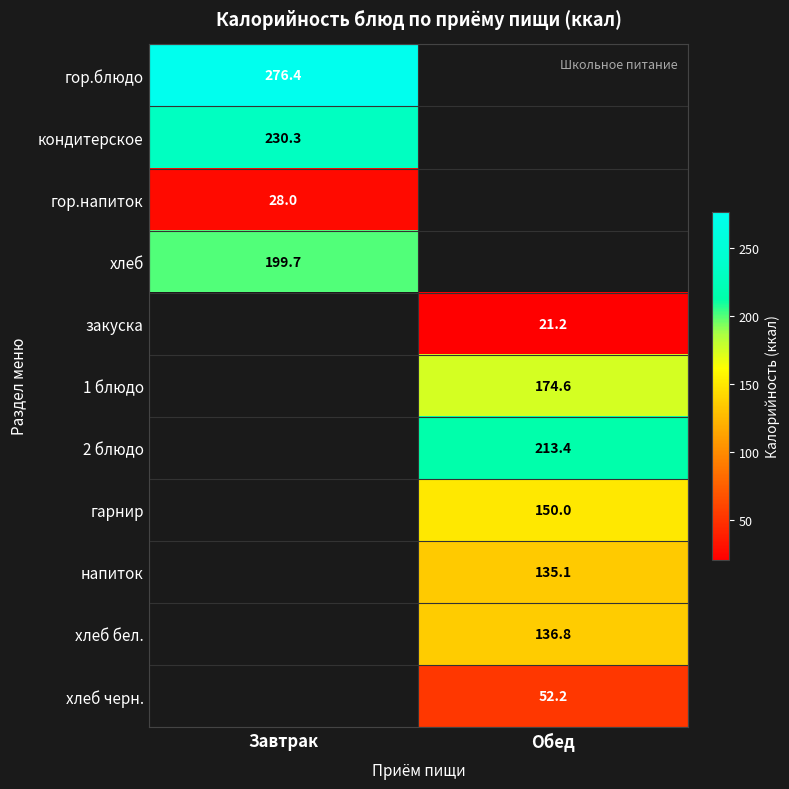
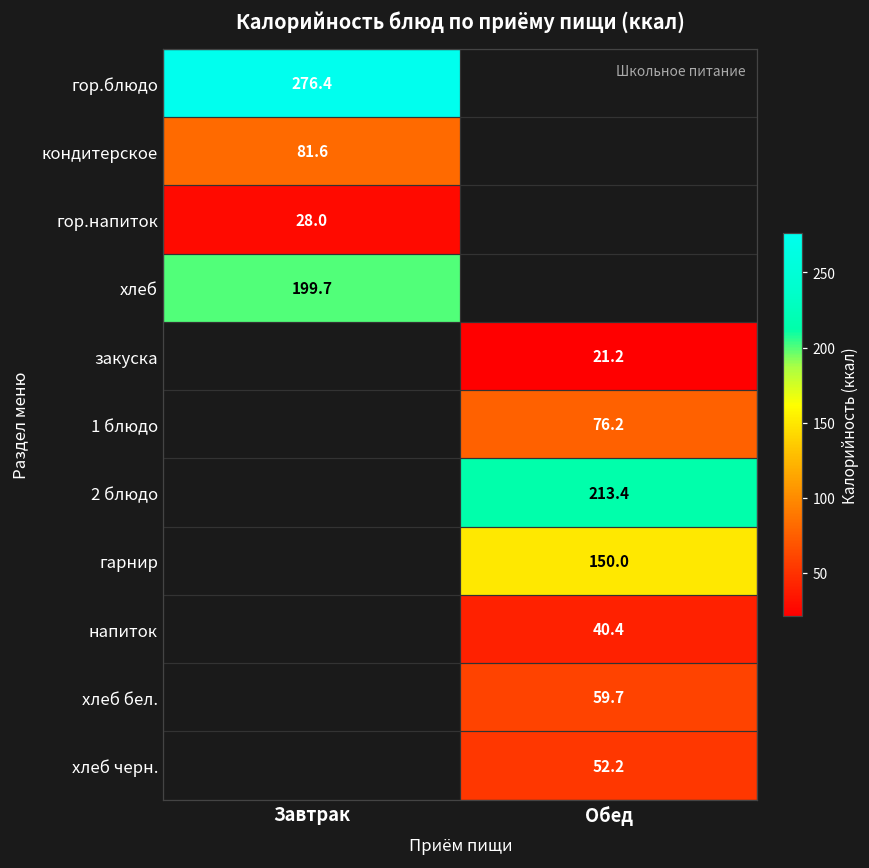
кондитерское, Завтрак: 230.3 -> 81.6
1 блюдо, Обед: 174.6 -> 76.2
напиток, Обед: 135.1 -> 40.4
хлеб бел., Обед: 136.8 -> 59.7
